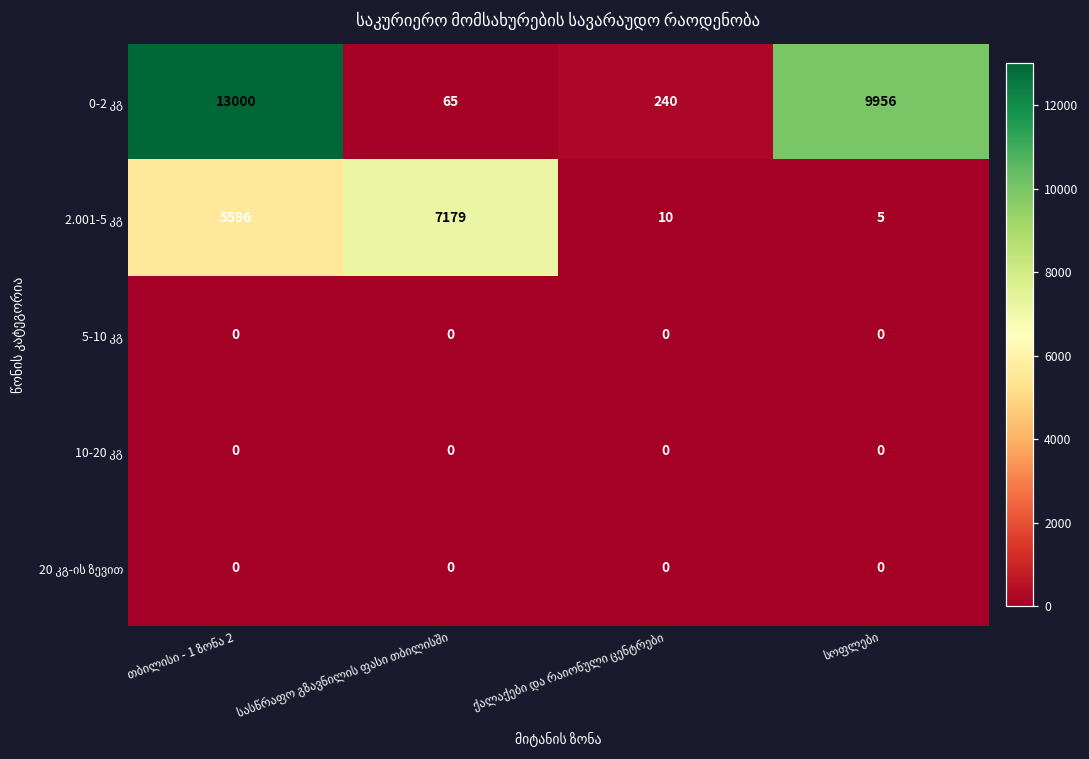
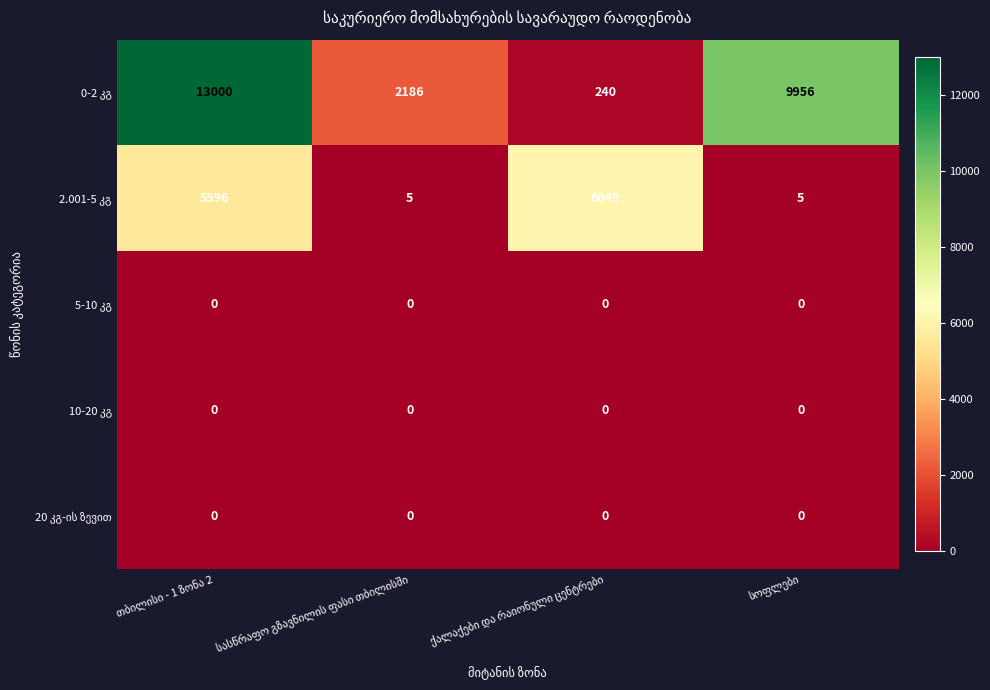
0-2 კგ, სასწრაფო გზავნილის ფასი თბილისში: 65 -> 2186
2.001-5 კგ, სასწრაფო გზავნილის ფასი თბილისში: 7179 -> 5
2.001-5 კგ, ქალაქები და რაიონული ცენტრები: 10 -> 6049
